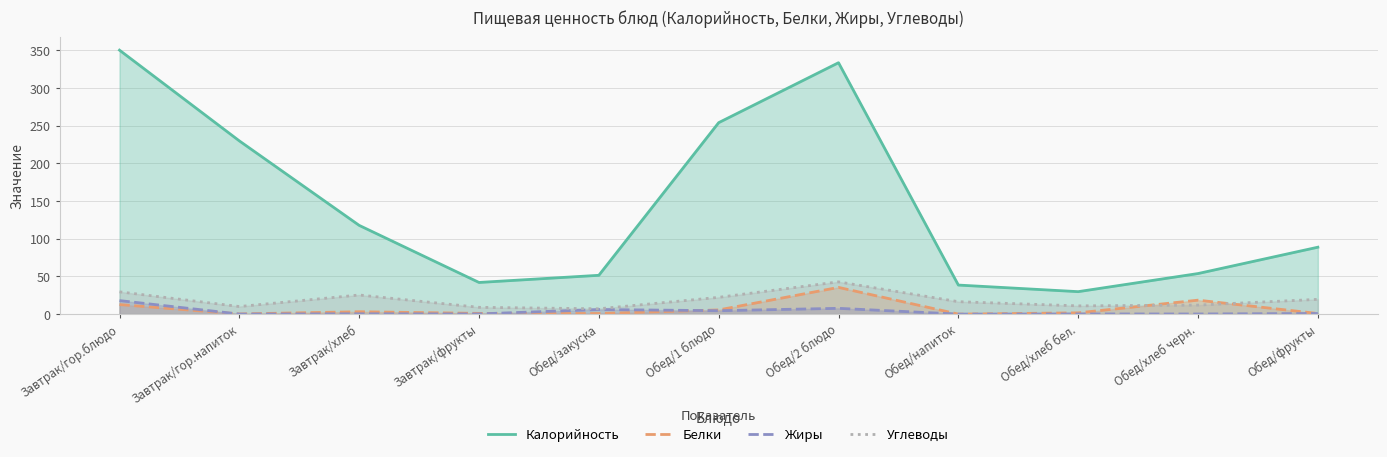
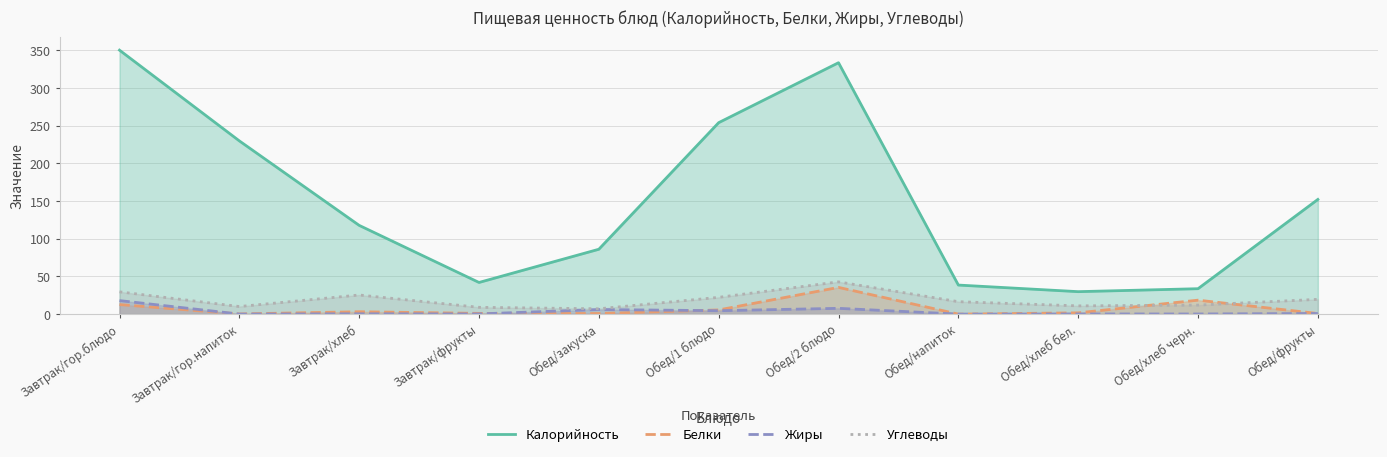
Калорийность, Обед/закуска: 50 -> 90
Калорийность, Обед/хлеб черн.: 50 -> 30
Калорийность, Обед/фрукты: 90 -> 150
